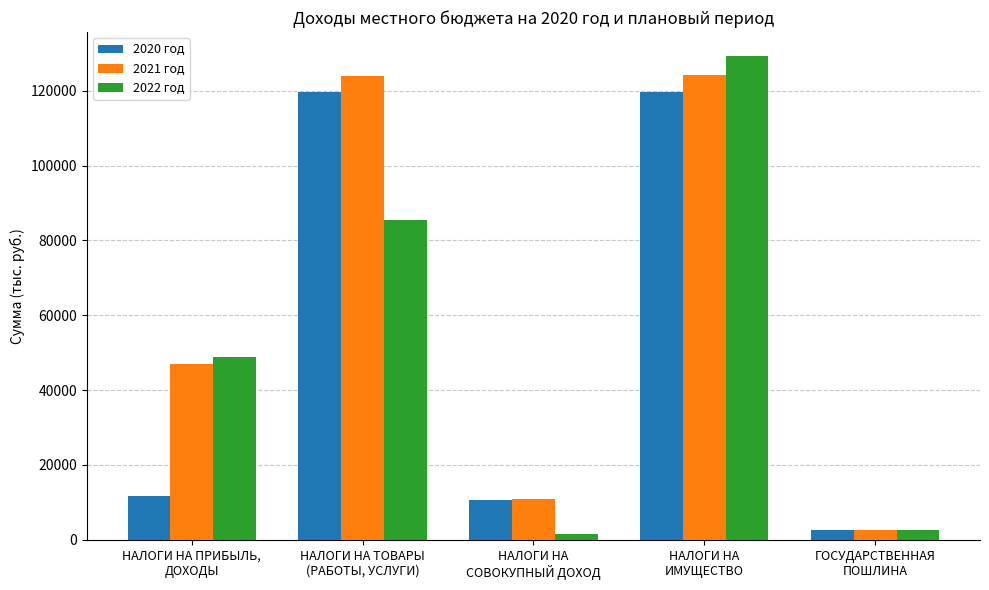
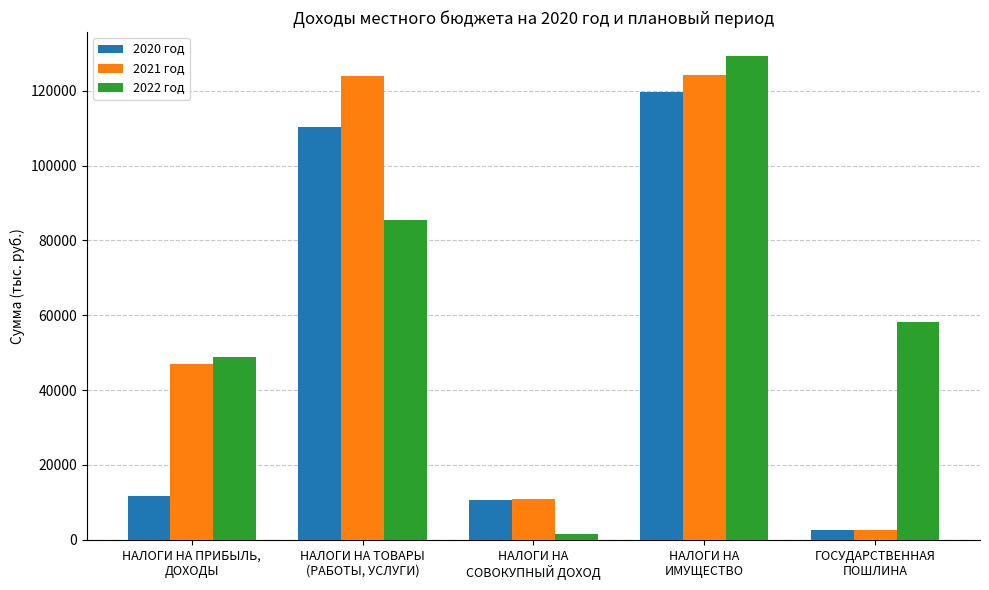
2020 год, НАЛОГИ НА ТОВАРЫ (РАБОТЫ, УСЛУГИ): 120000 -> 110000
2022 год, ГОСУДАРСТВЕННАЯ ПОШЛИНА: 3000 -> 58000
